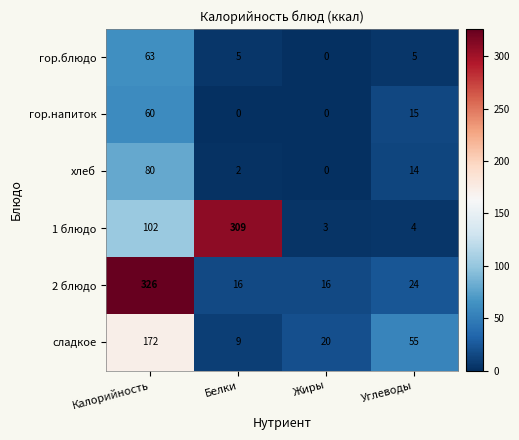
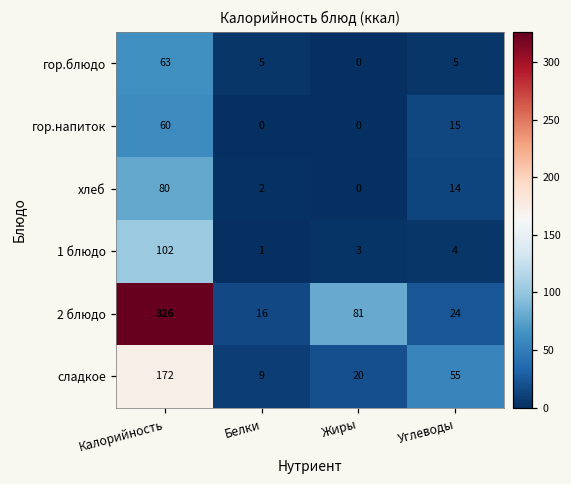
1 блюдо, Белки: 309 -> 1
2 блюдо, Жиры: 16 -> 81
